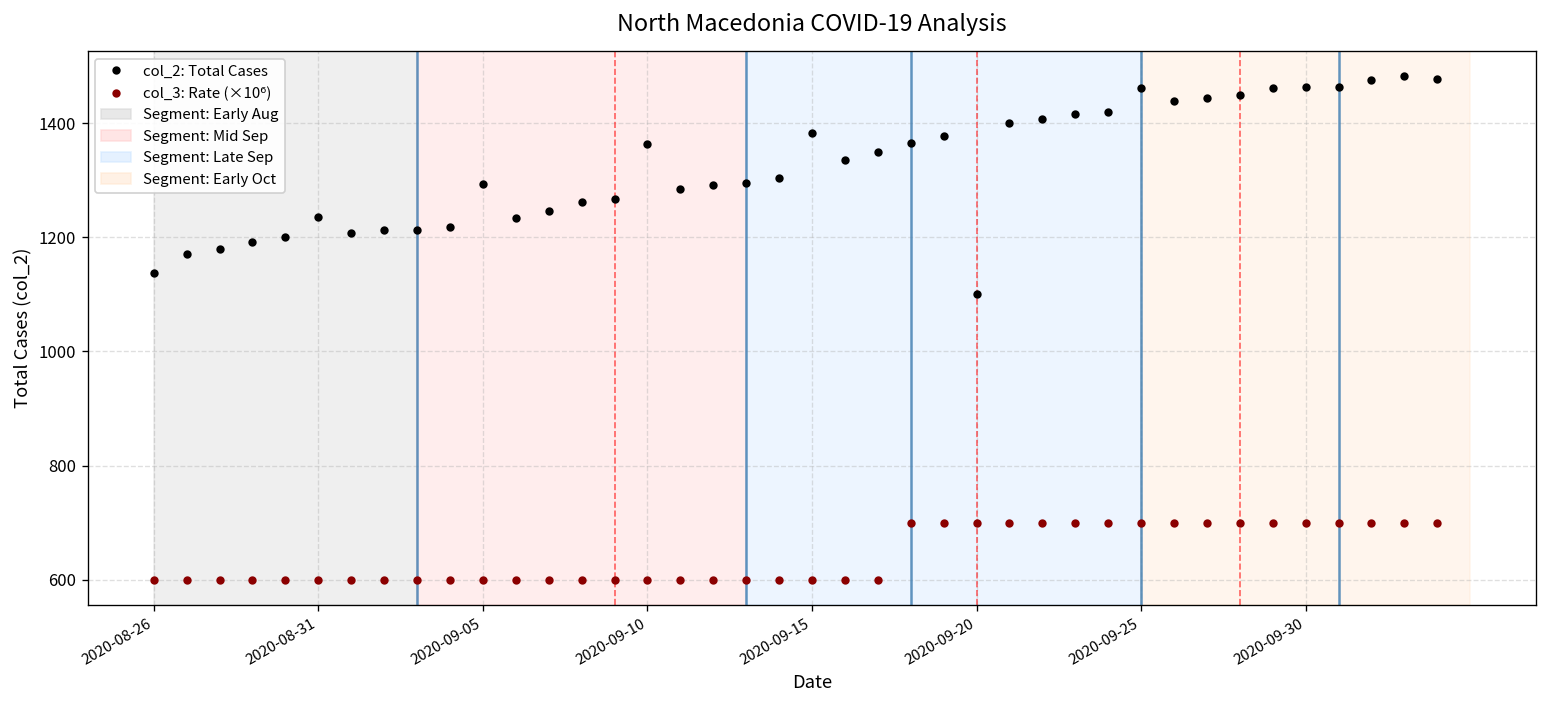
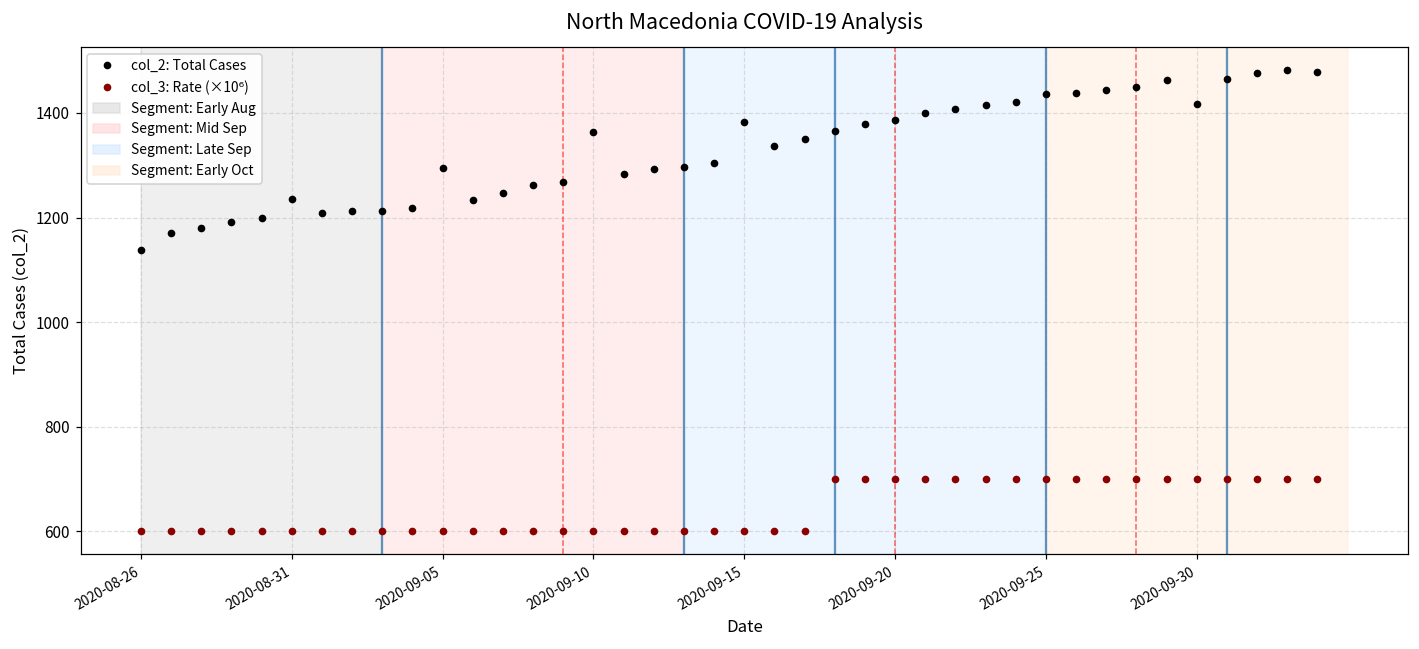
col_2: Total Cases, 2020-09-20: 1100 -> 1390
col_2: Total Cases, 2020-09-25: 1460 -> 1440
col_2: Total Cases, 2020-09-30: 1460 -> 1420
